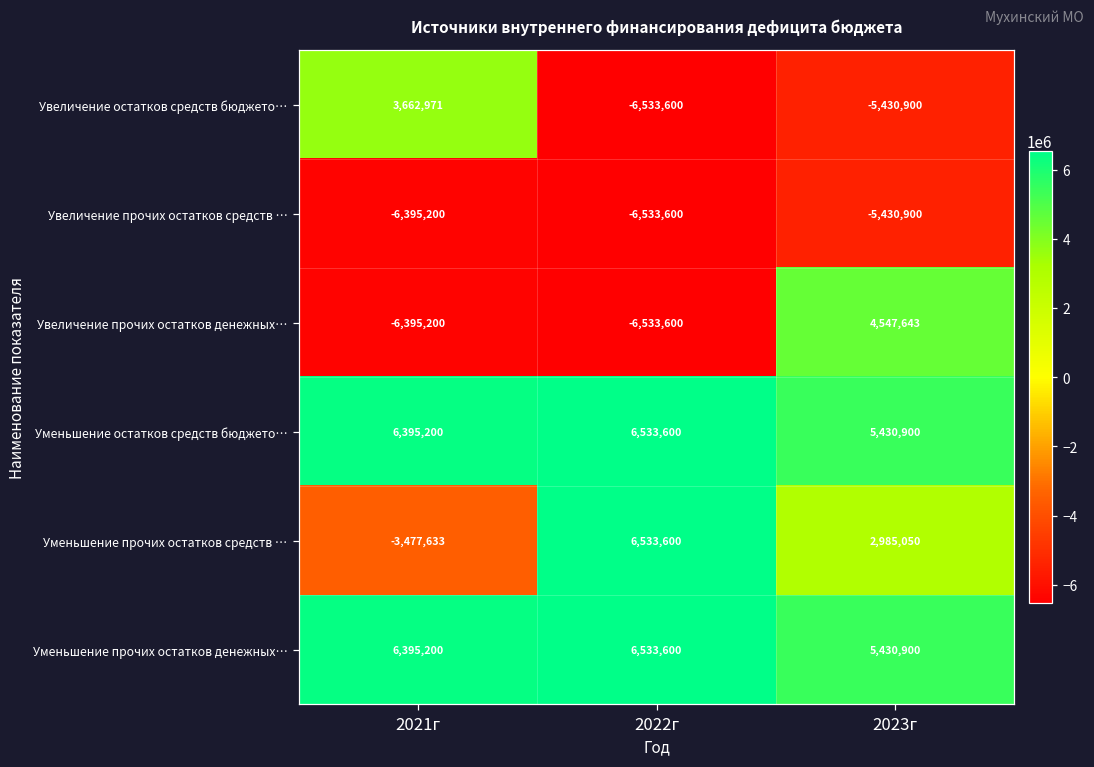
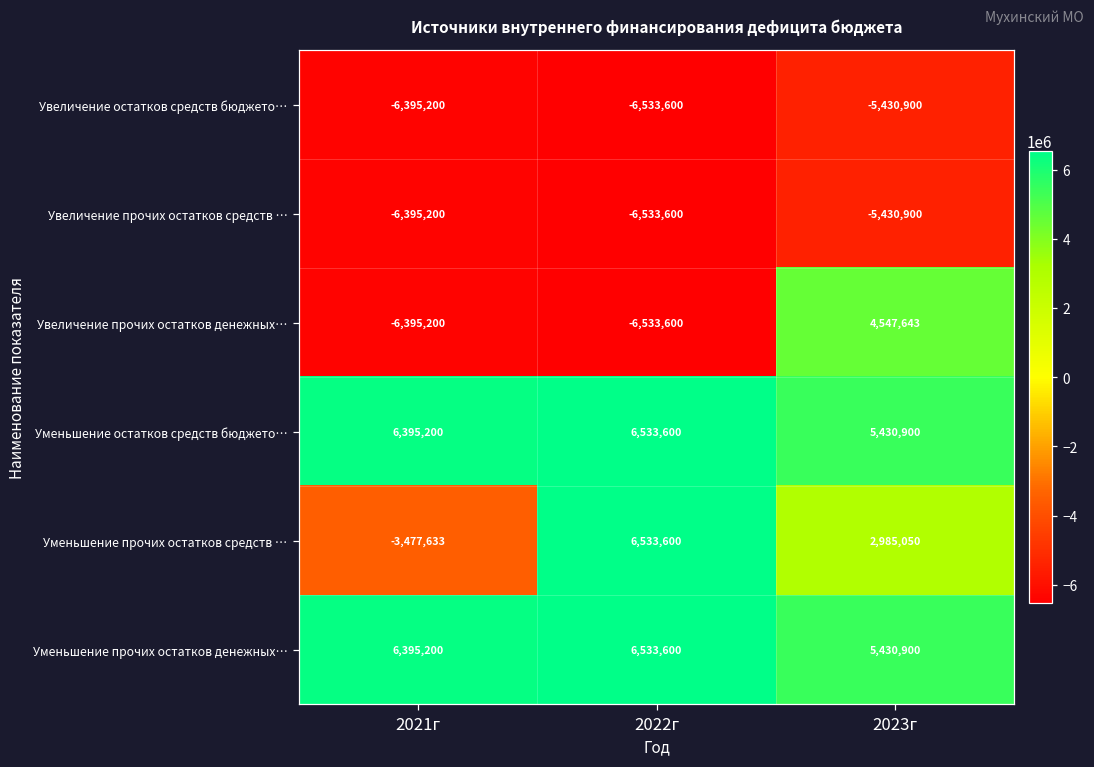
Увеличение остатков средств бюджето…, 2021г: 3,662,971 -> -6,395,200
